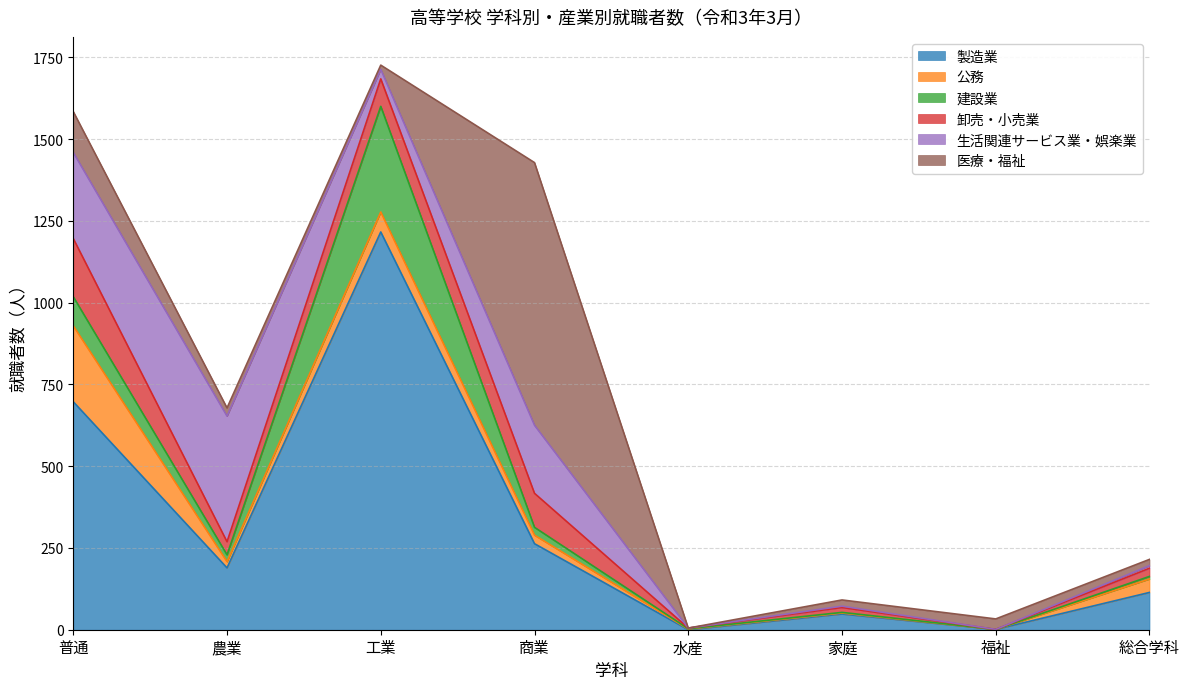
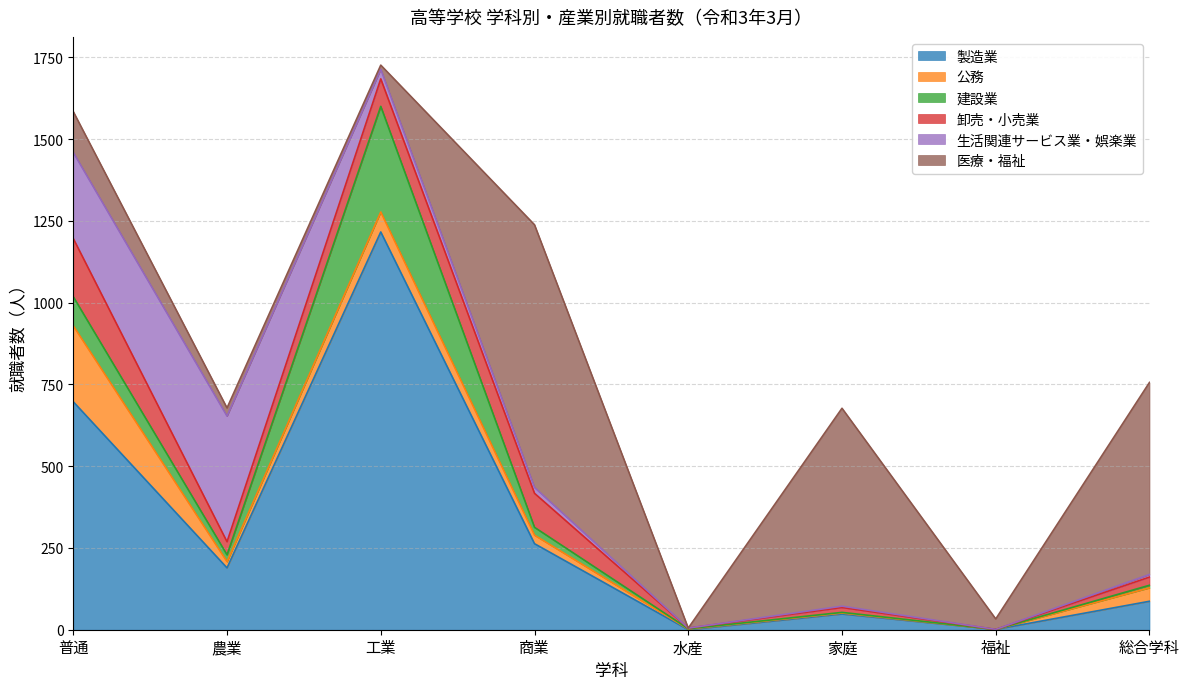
生活関連サービス業・娯楽業, 商業: 210 -> 20
医療・福祉, 家庭: 20 -> 610
製造業, 総合学科: 110 -> 90
医療・福祉, 総合学科: 20 -> 590
